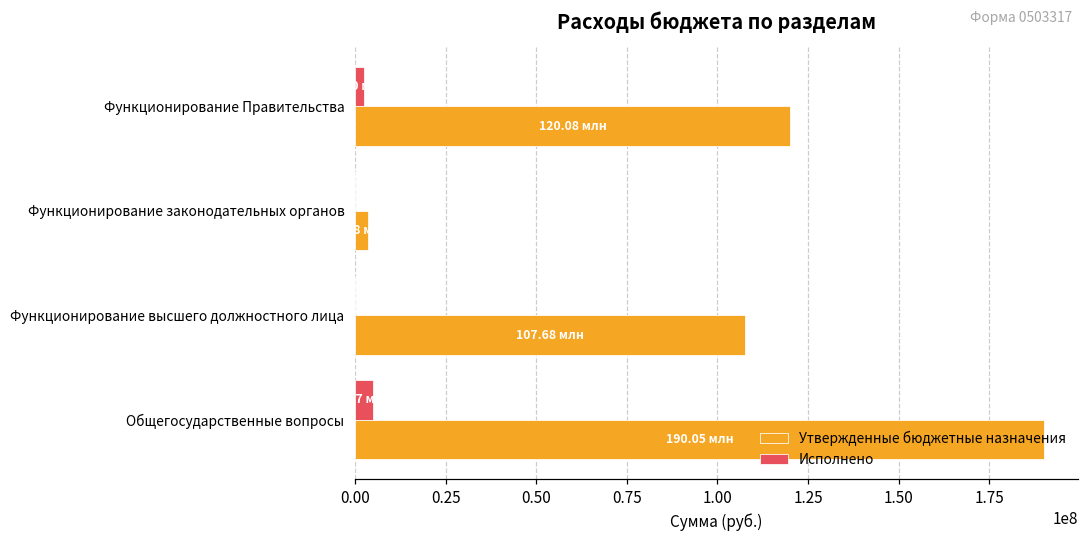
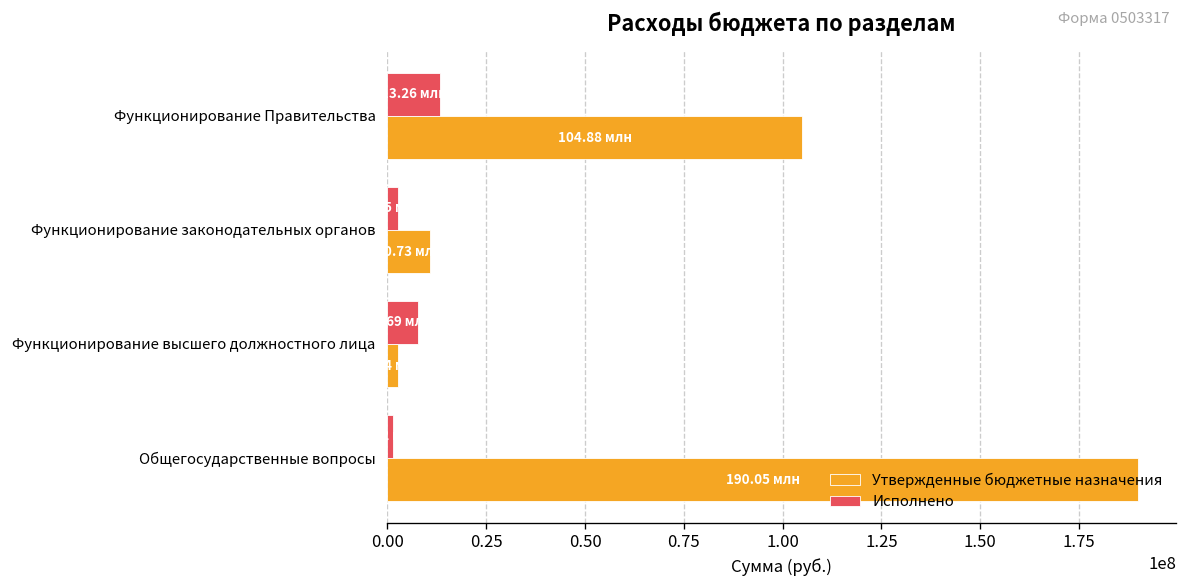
Исполнено, Функционирование Правительства: 2000000 -> 13000000
Утвержденные бюджетные назначения, Функционирование Правительства: 120.08 -> 104.88
Исполнено, Функционирование законодательных органов: 0 -> 3000000
Утвержденные бюджетные назначения, Функционирование законодательных органов: 4000000 -> 11000000
Исполнено, Функционирование высшего должностного лица: 0 -> 8000000
Утвержденные бюджетные назначения, Функционирование высшего должностного лица: 108000000 -> 3000000
Исполнено, Общегосударственные вопросы: 5000000 -> 1000000
